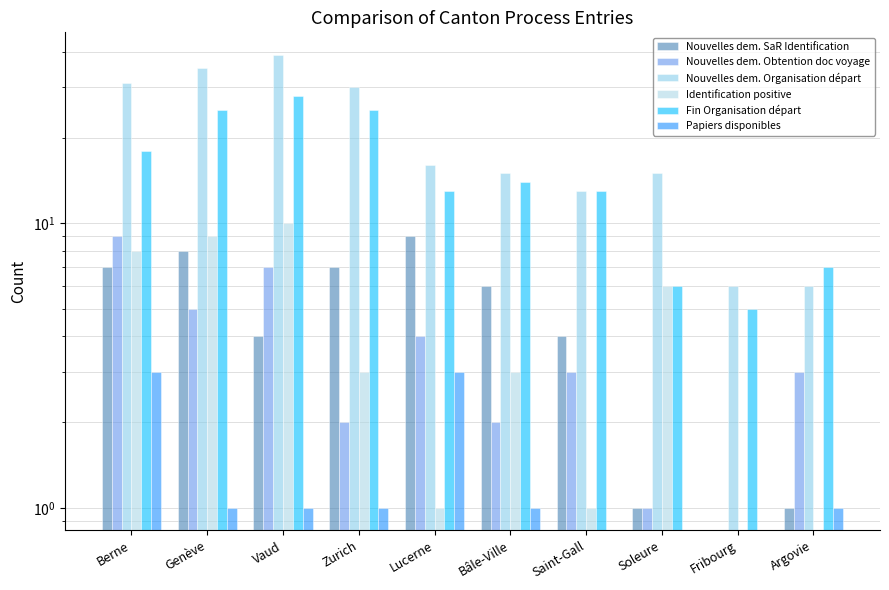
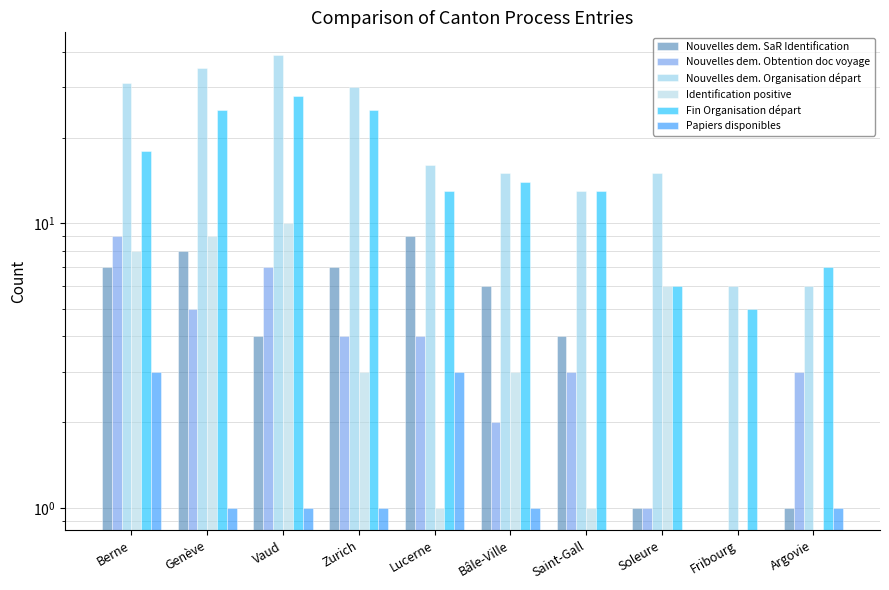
Nouvelles dem. Obtention doc voyage, Zurich: 2 -> 4
